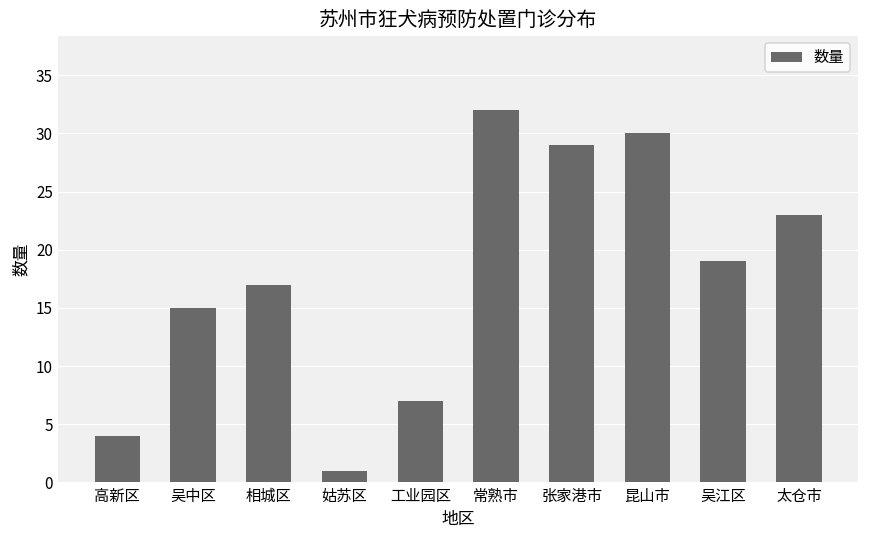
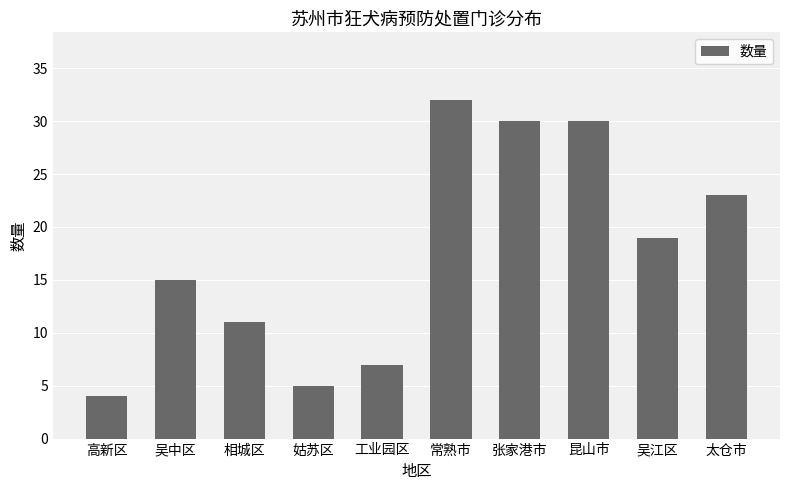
相城区: 17 -> 11
姑苏区: 1 -> 5
张家港市: 29 -> 30
